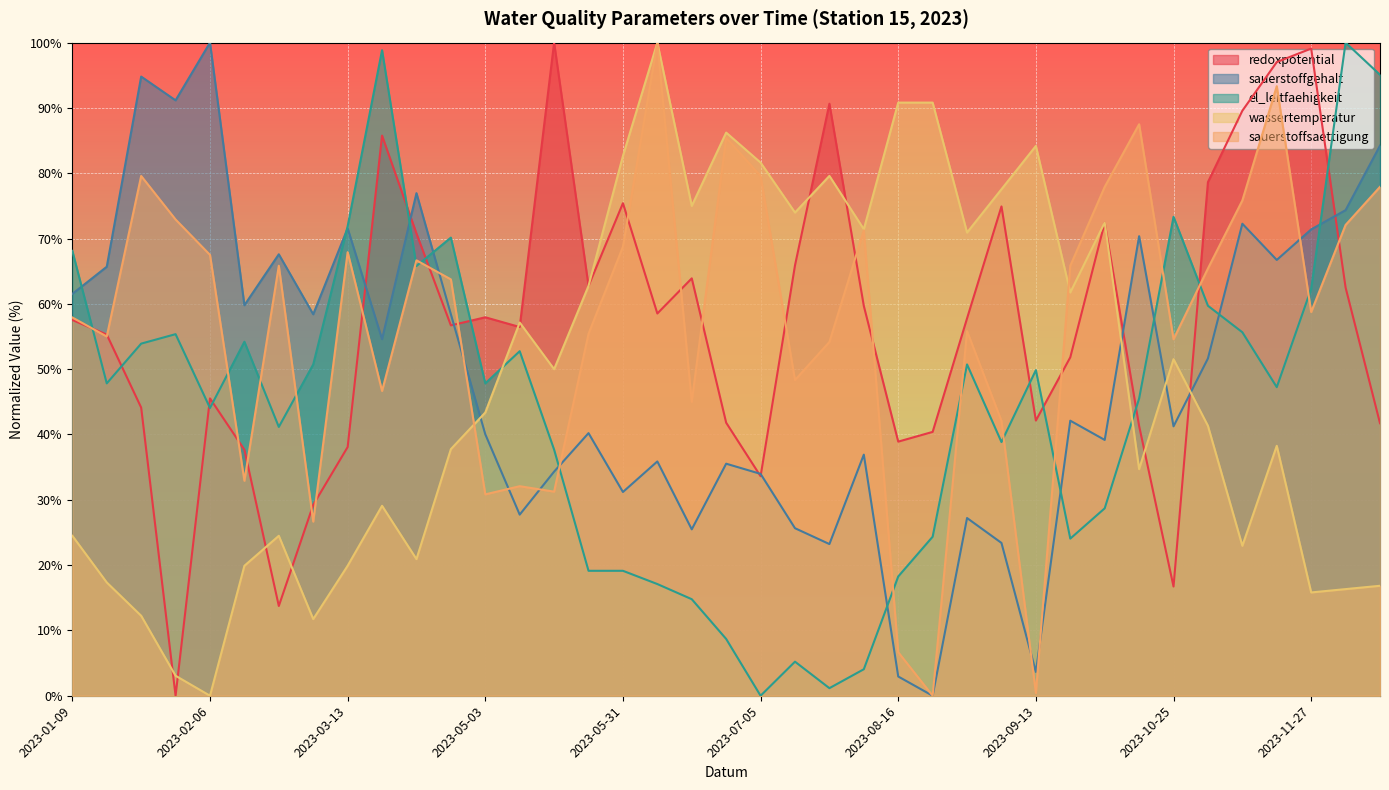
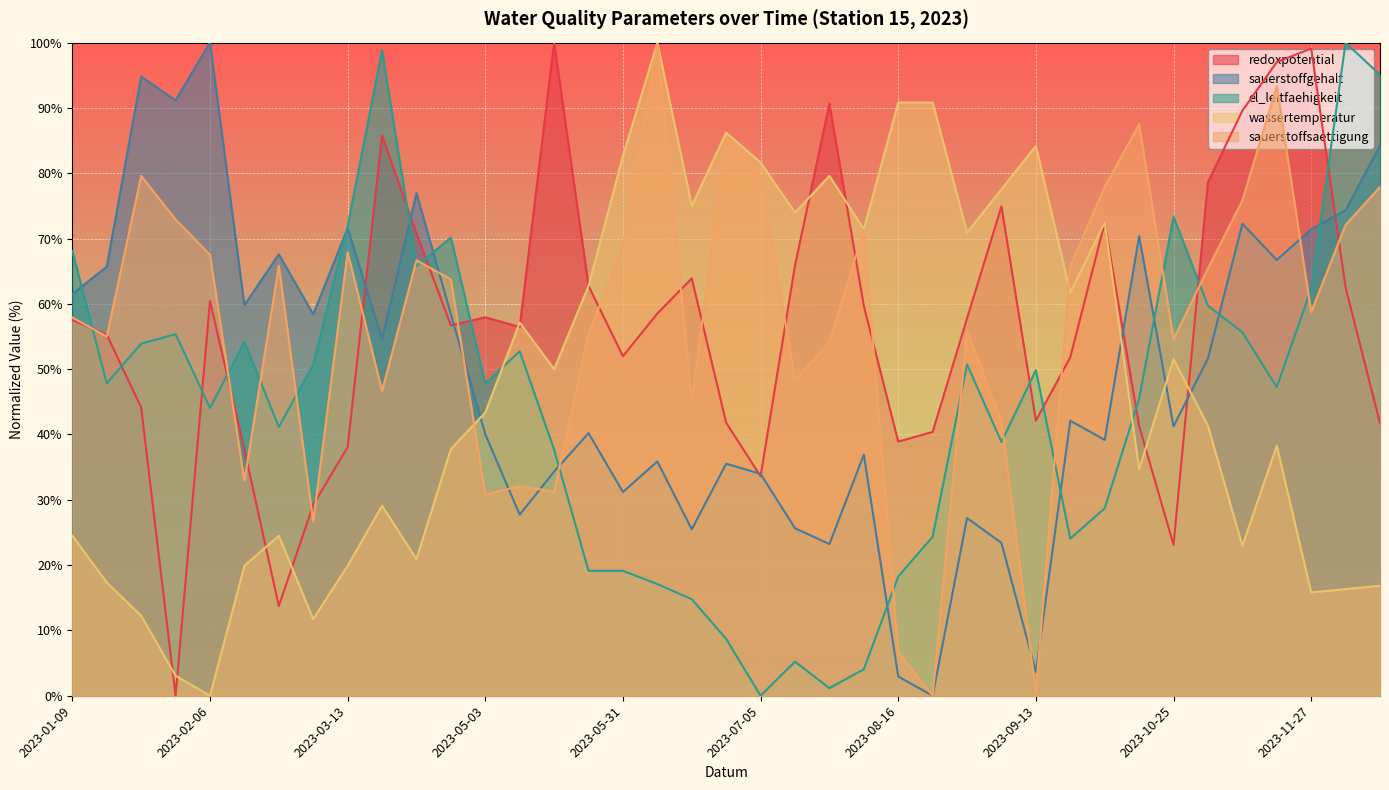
redoxpotential, 2023-02-06: 46% -> 60%
redoxpotential, 2023-05-31: 75% -> 52%
redoxpotential, 2023-10-25: 17% -> 23%
